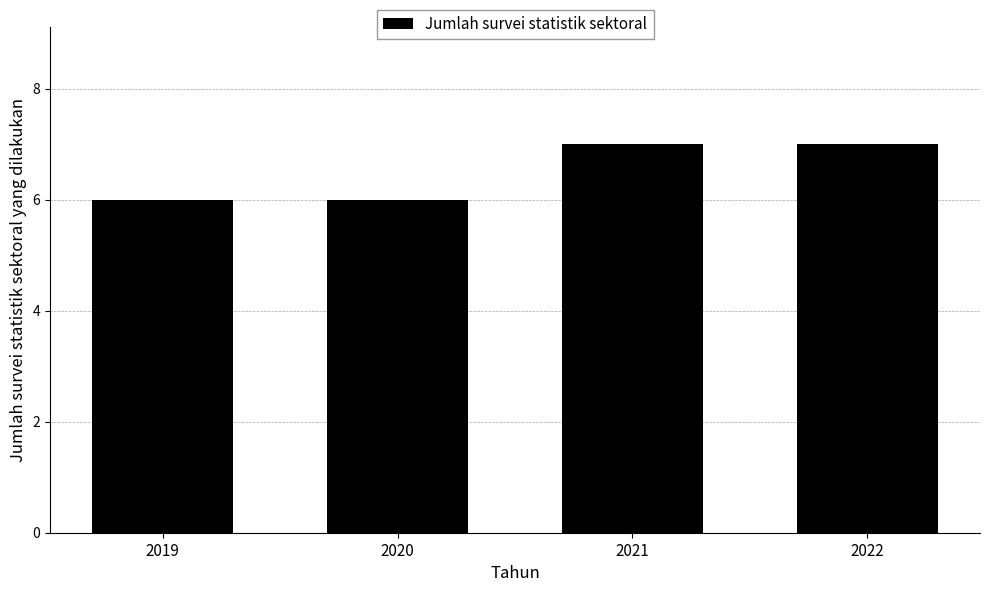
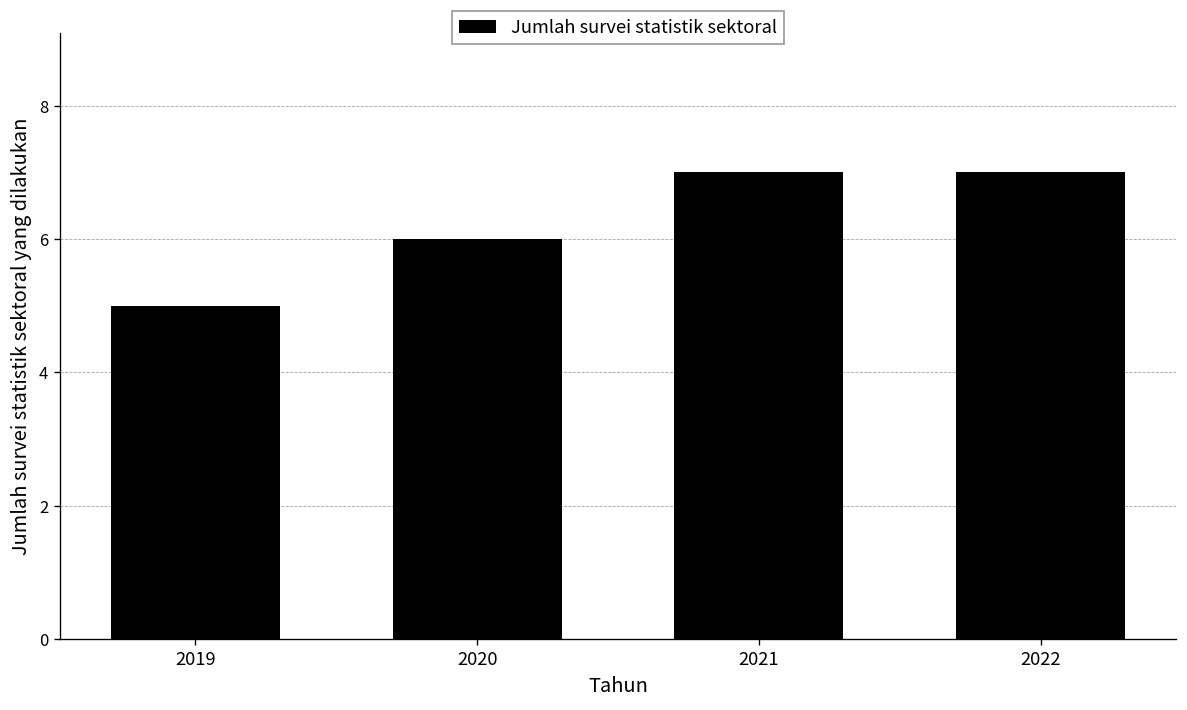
2019: 6 -> 5
